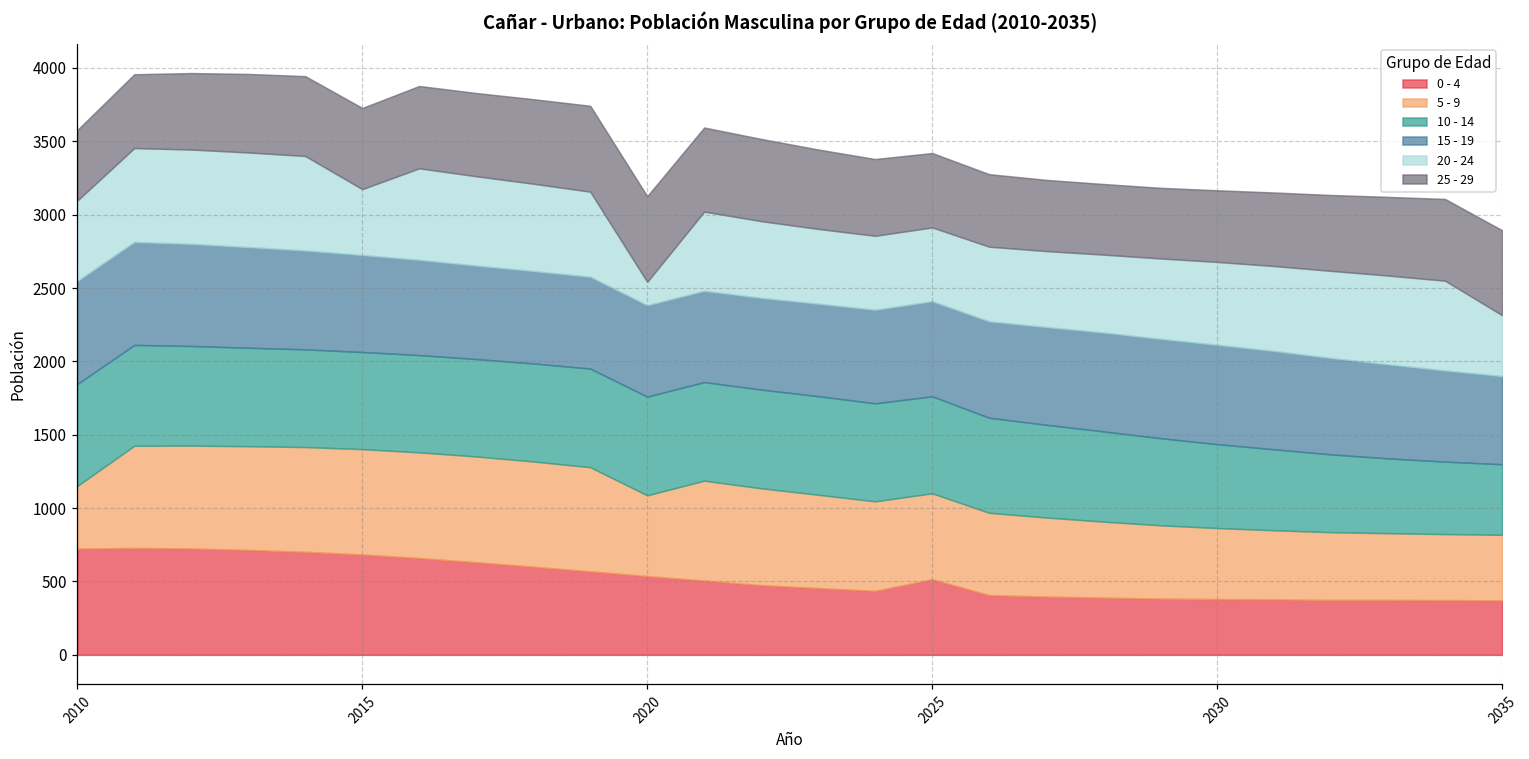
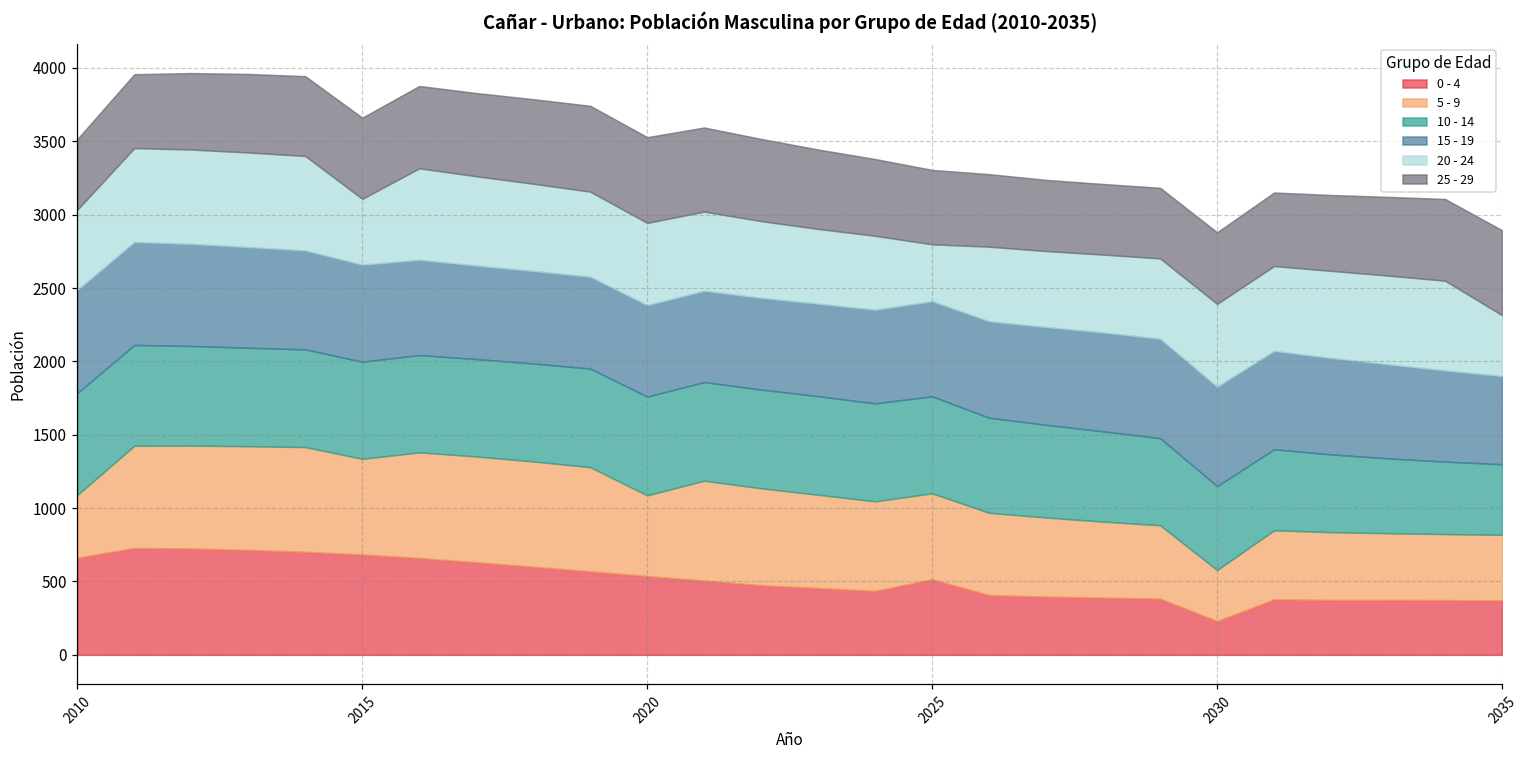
0 - 4, 2010: 720 -> 660
5 - 9, 2015: 720 -> 650
20 - 24, 2020: 160 -> 560
20 - 24, 2025: 500 -> 390
0 - 4, 2030: 380 -> 230
5 - 9, 2030: 480 -> 350
